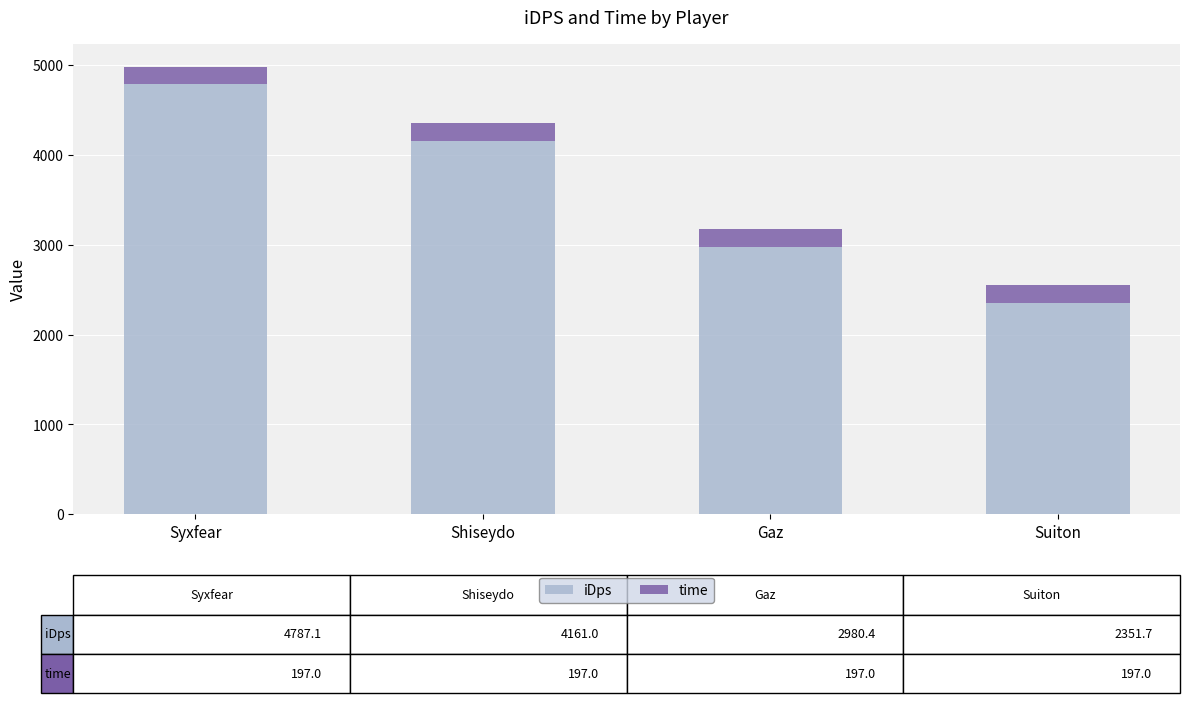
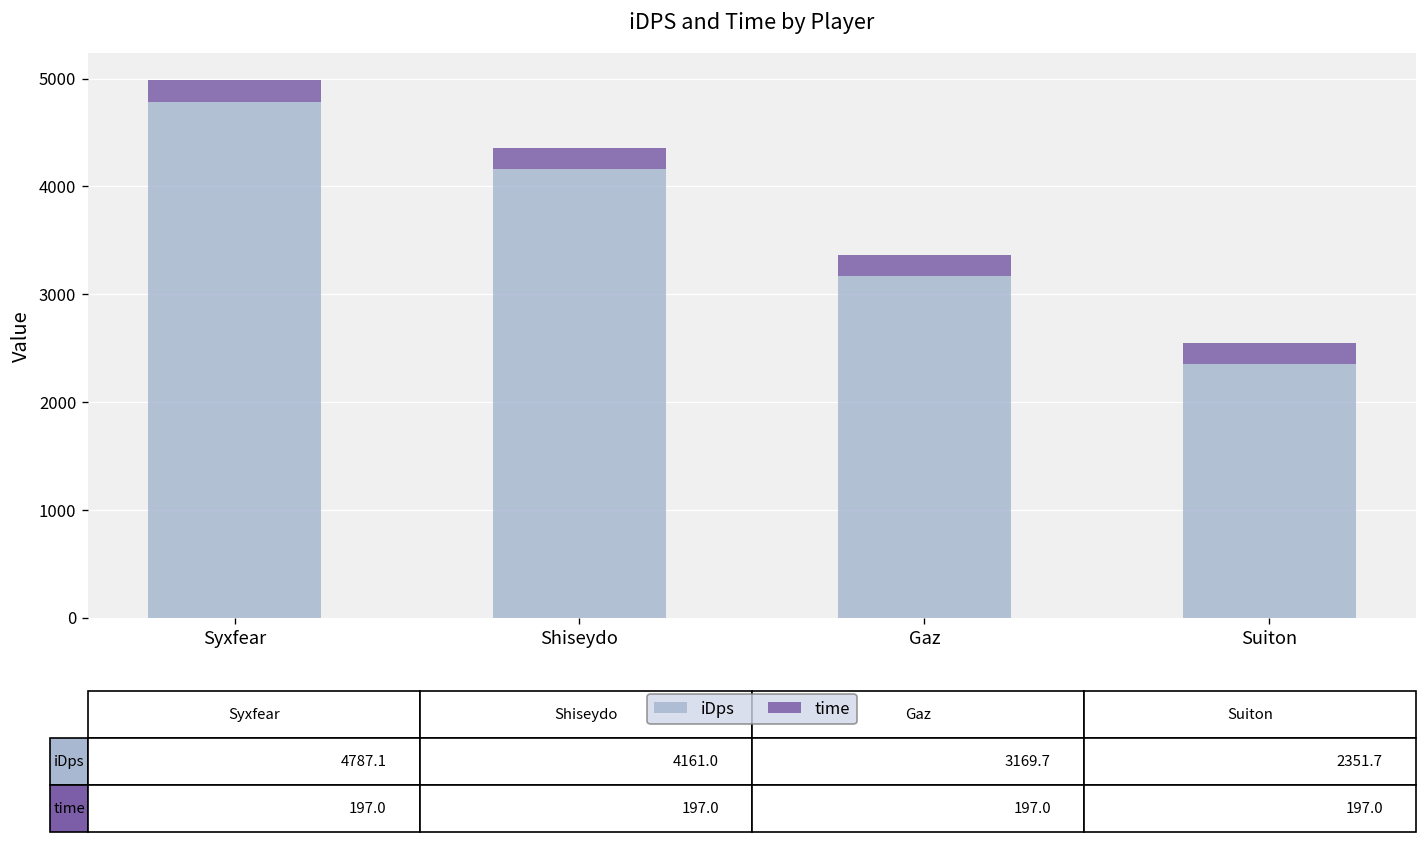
iDps, Gaz: 2980.4 -> 3169.7
